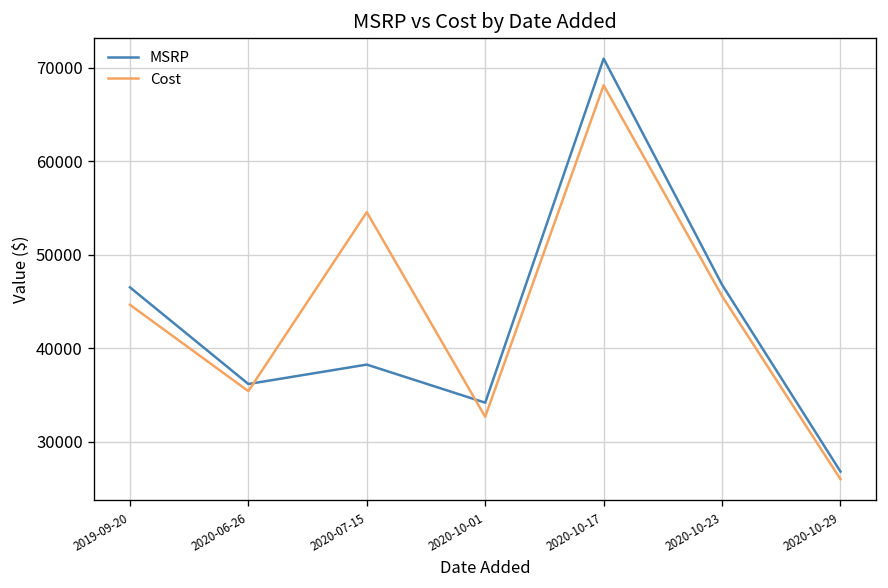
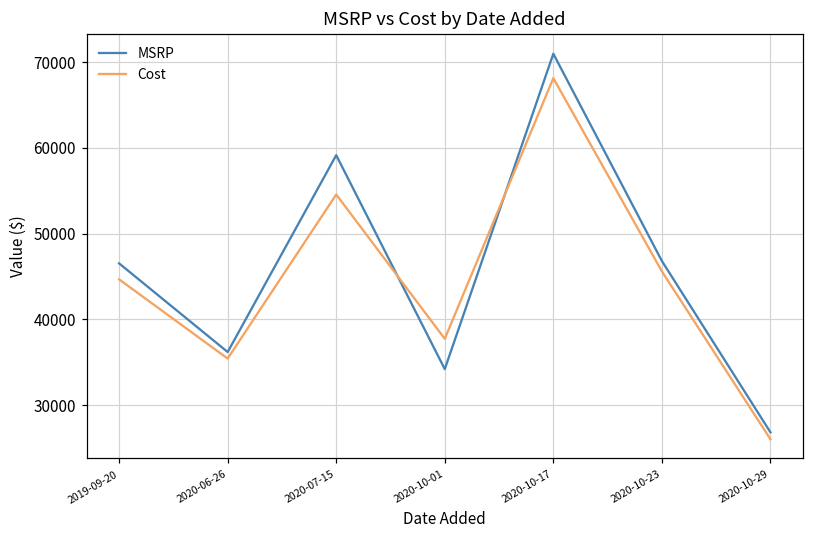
MSRP, 2020-07-15: 38000 -> 59000
Cost, 2020-10-01: 33000 -> 38000
